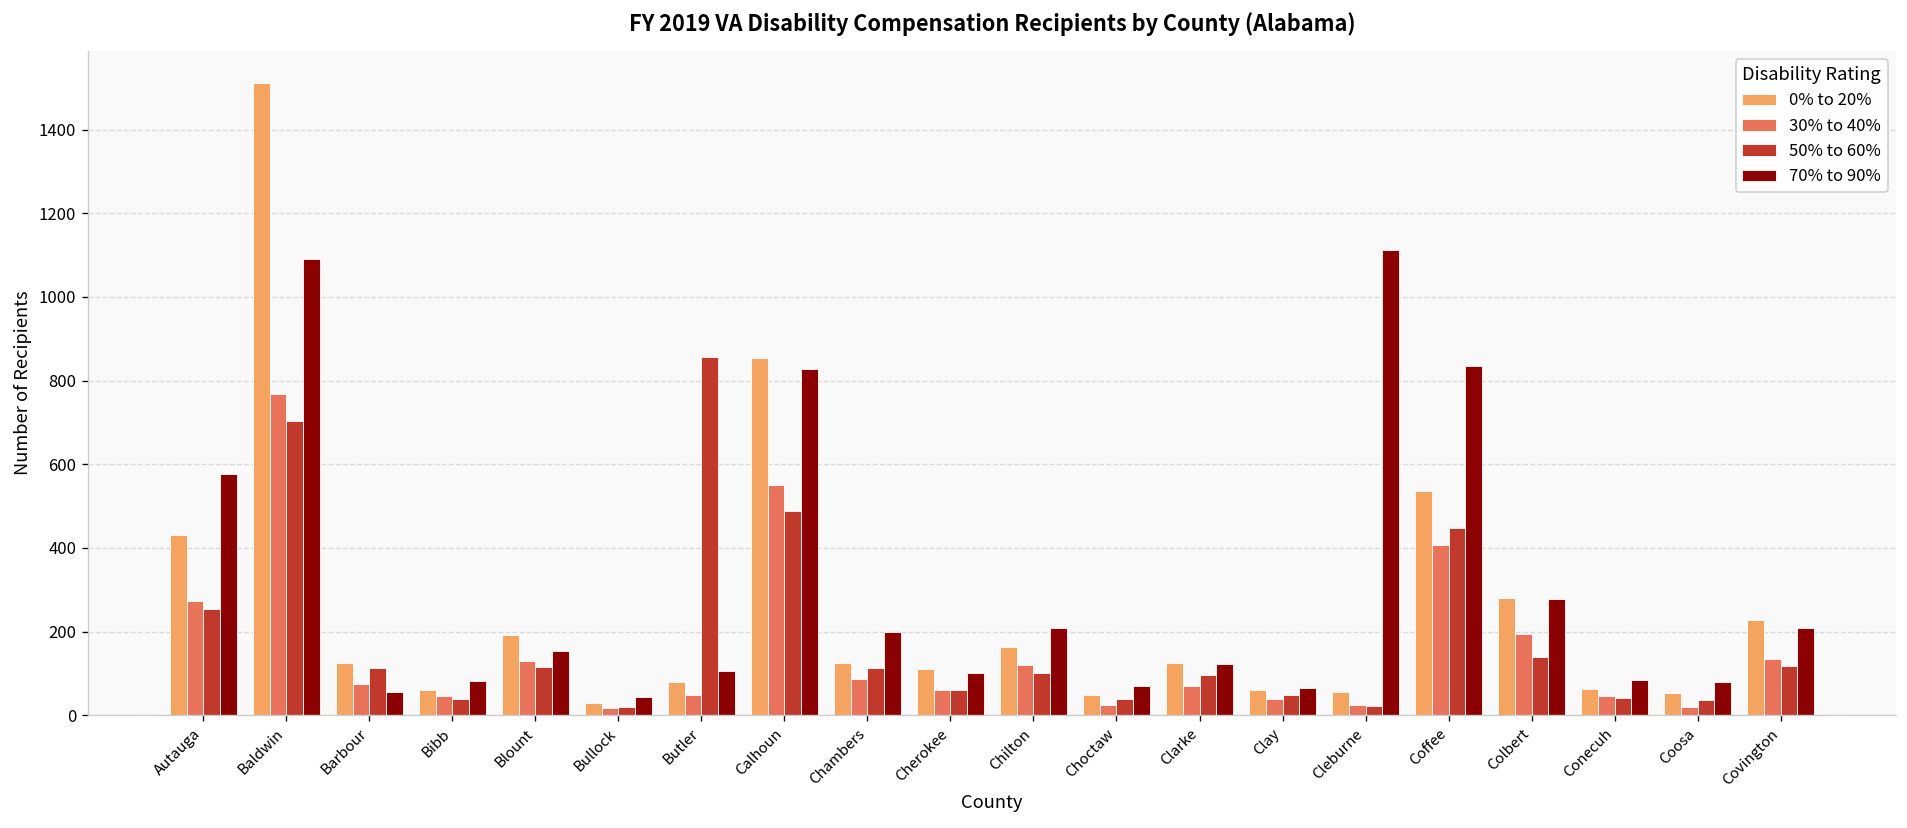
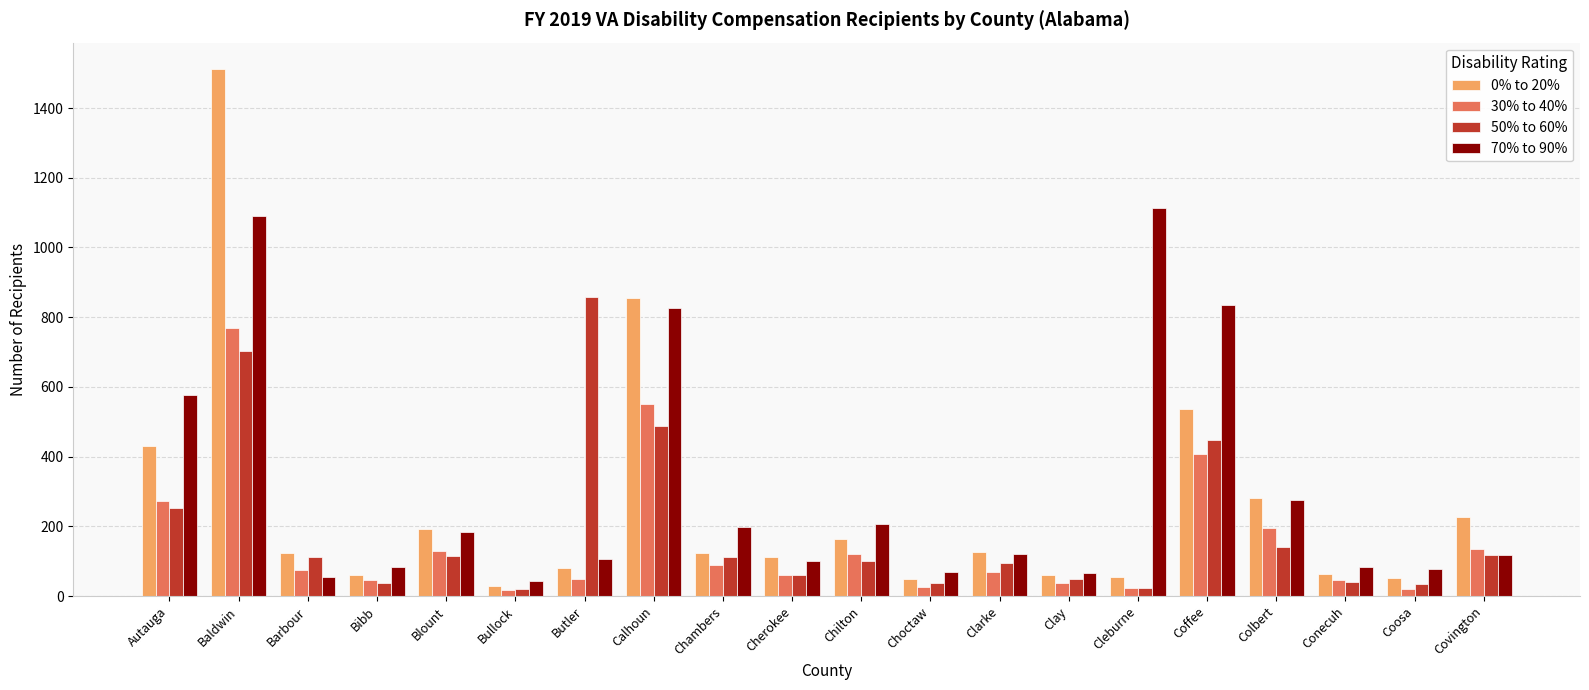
70% to 90%, Blount: 150 -> 180
70% to 90%, Covington: 210 -> 120
